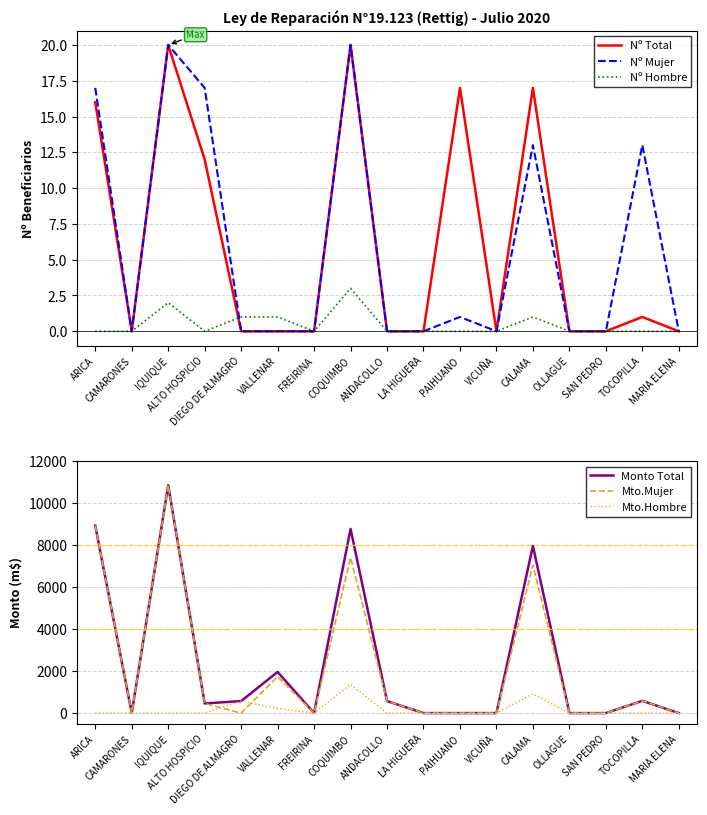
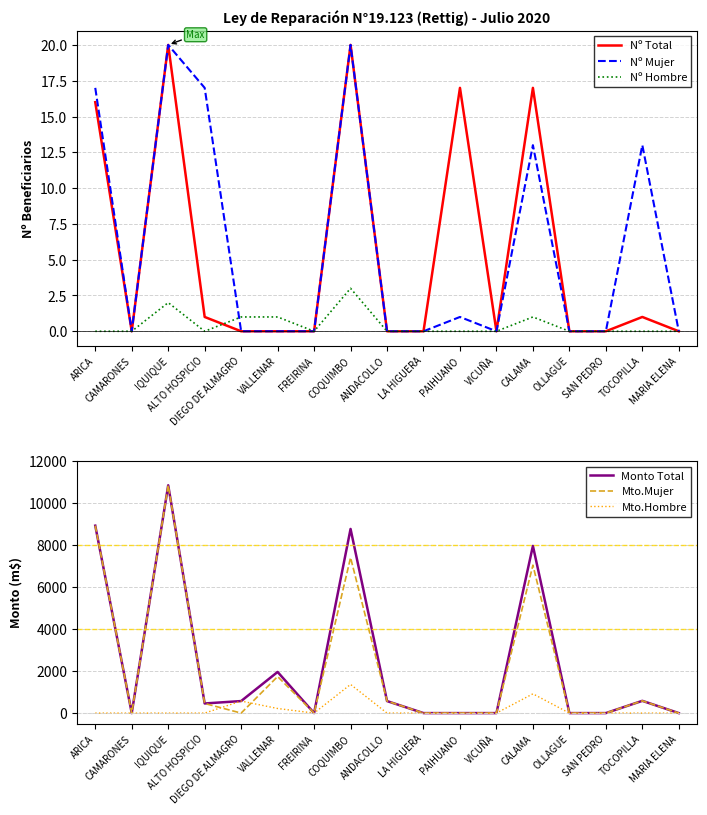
Ley de Reparación N°19.123 (Rettig) - Julio 2020, Nº Total, ALTO HOSPICIO: 12 -> 1
